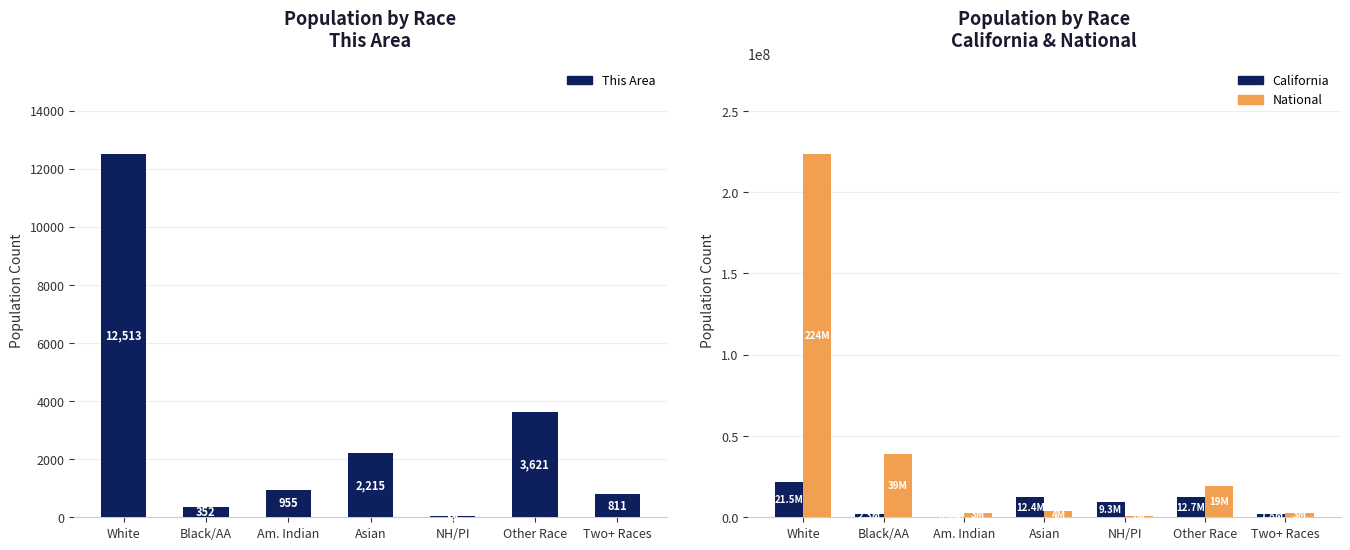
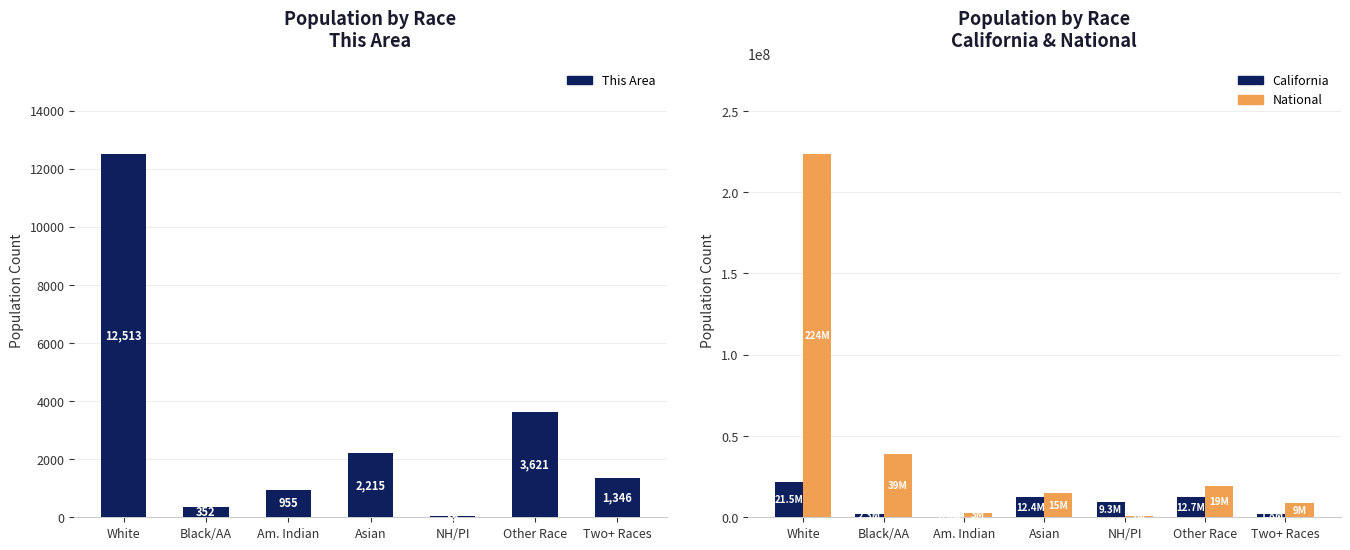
Population by Race This Area, Two+ Races: 811 -> 1,346
Population by Race California & National, National, Asian: 4M -> 15M
Population by Race California & National, National, Two+ Races: 3000000 -> 9000000
